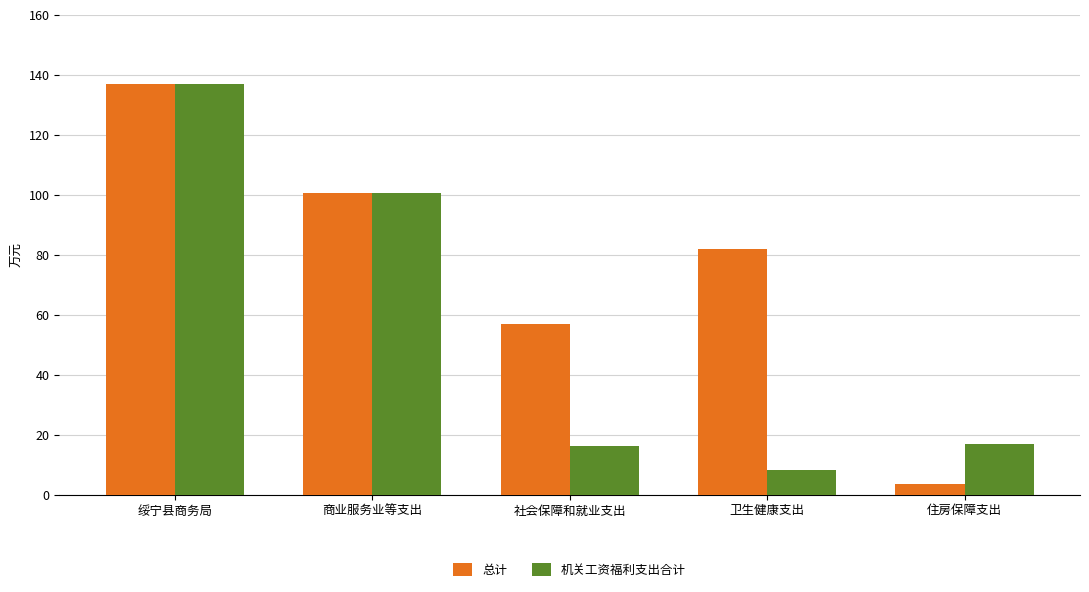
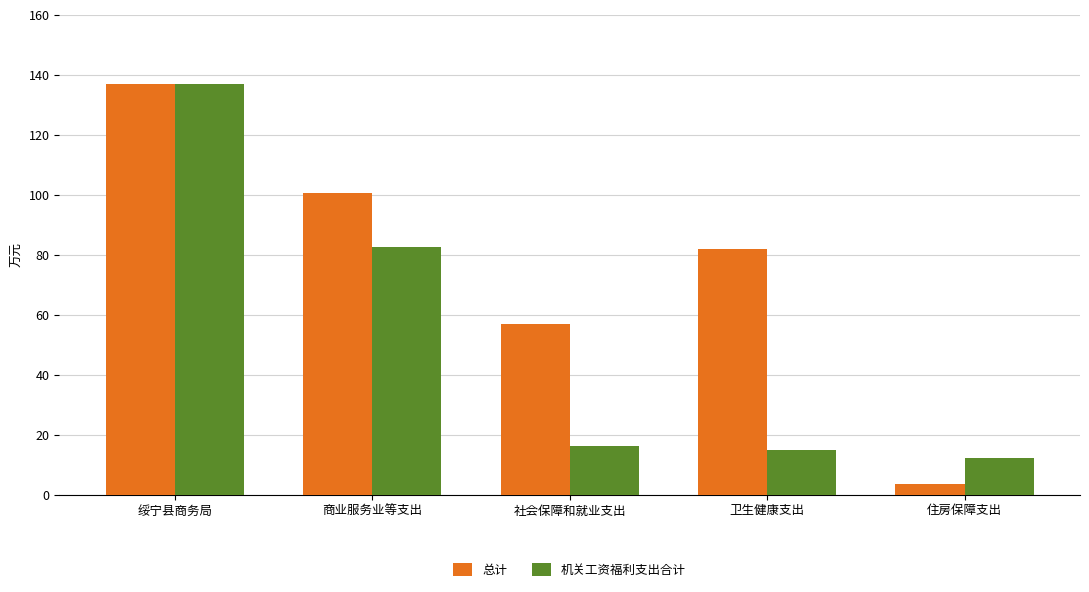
机关工资福利支出合计, 商业服务业等支出: 101 -> 83
机关工资福利支出合计, 卫生健康支出: 8 -> 15
机关工资福利支出合计, 住房保障支出: 17 -> 12
